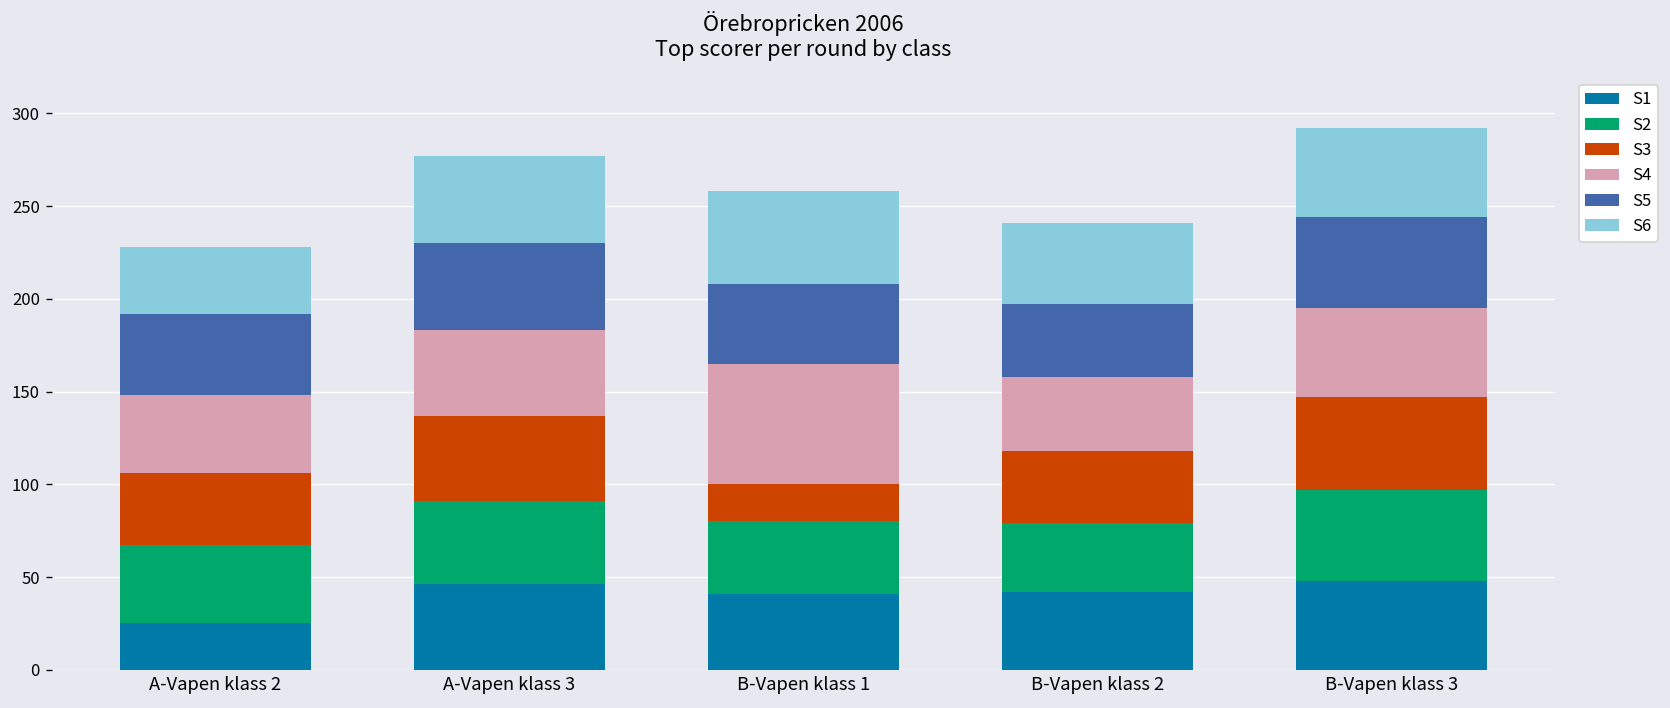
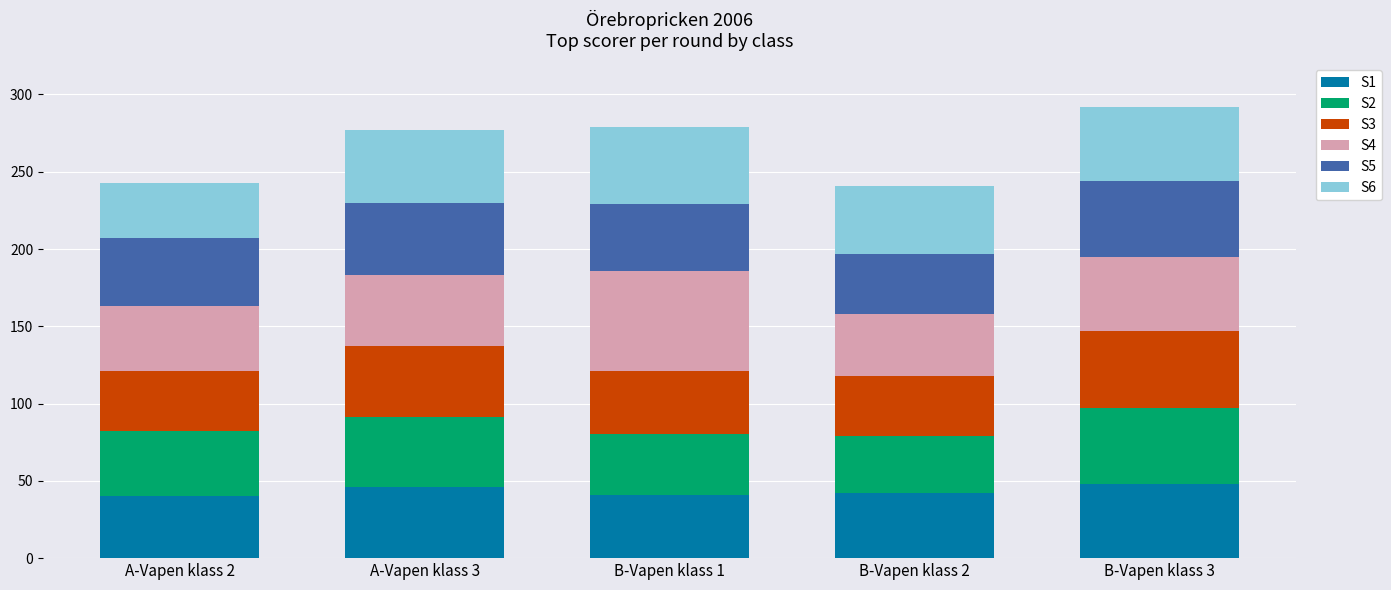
S1, A-Vapen klass 2: 25 -> 40
S3, B-Vapen klass 1: 20 -> 41
